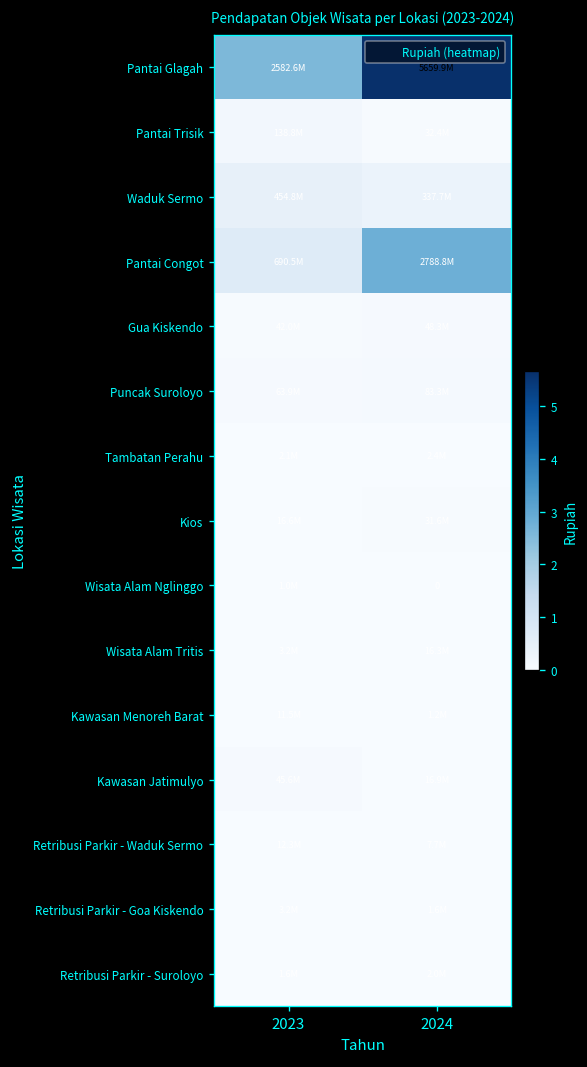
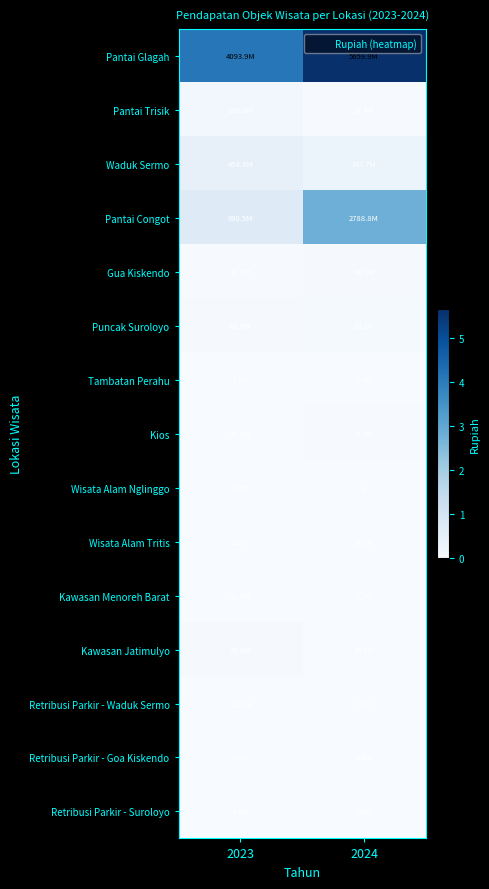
Pantai Glagah, 2023: 2582.6M -> 4093.9M
